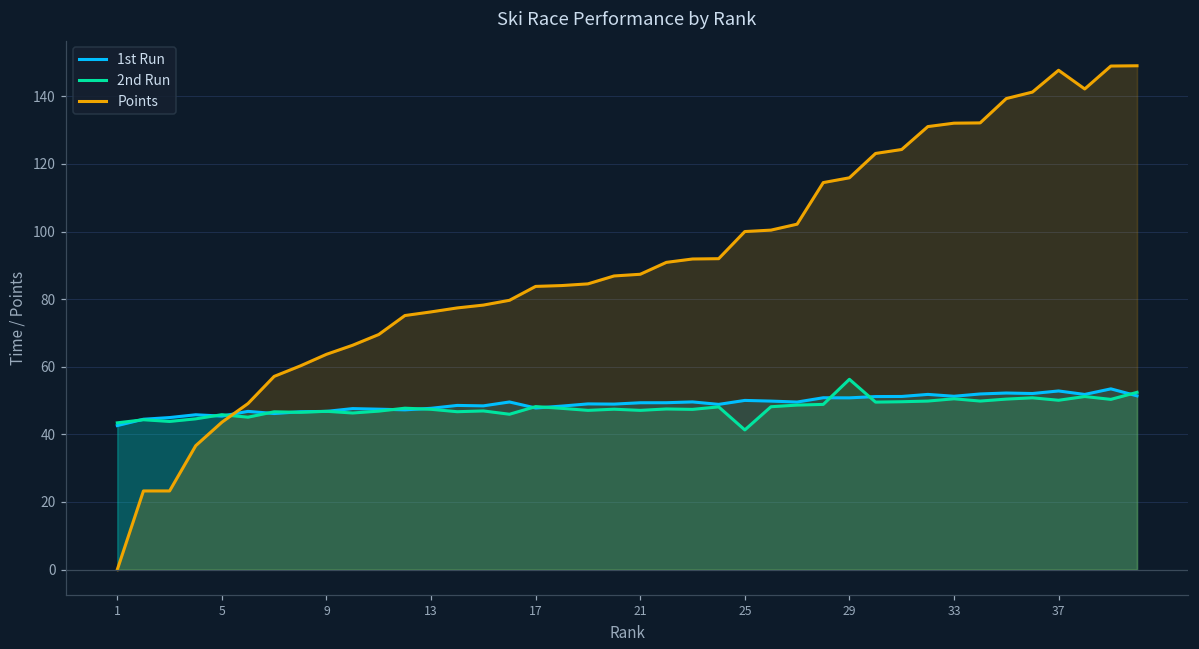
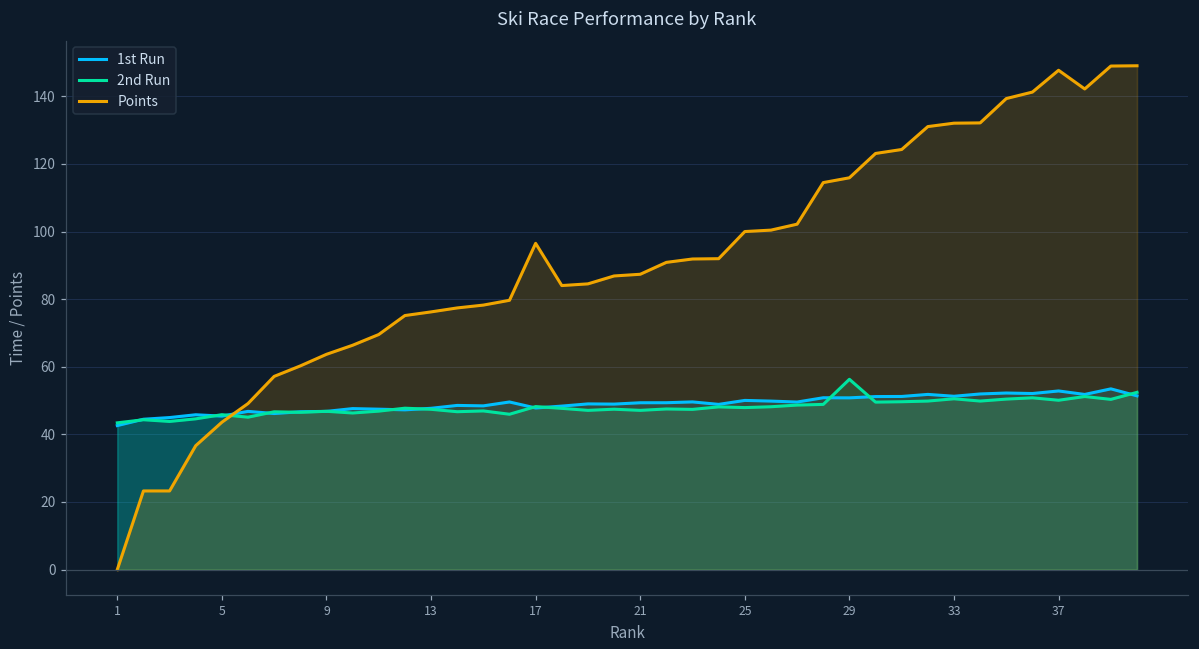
Points, 17: 84 -> 97
2nd Run, 25: 41 -> 48
